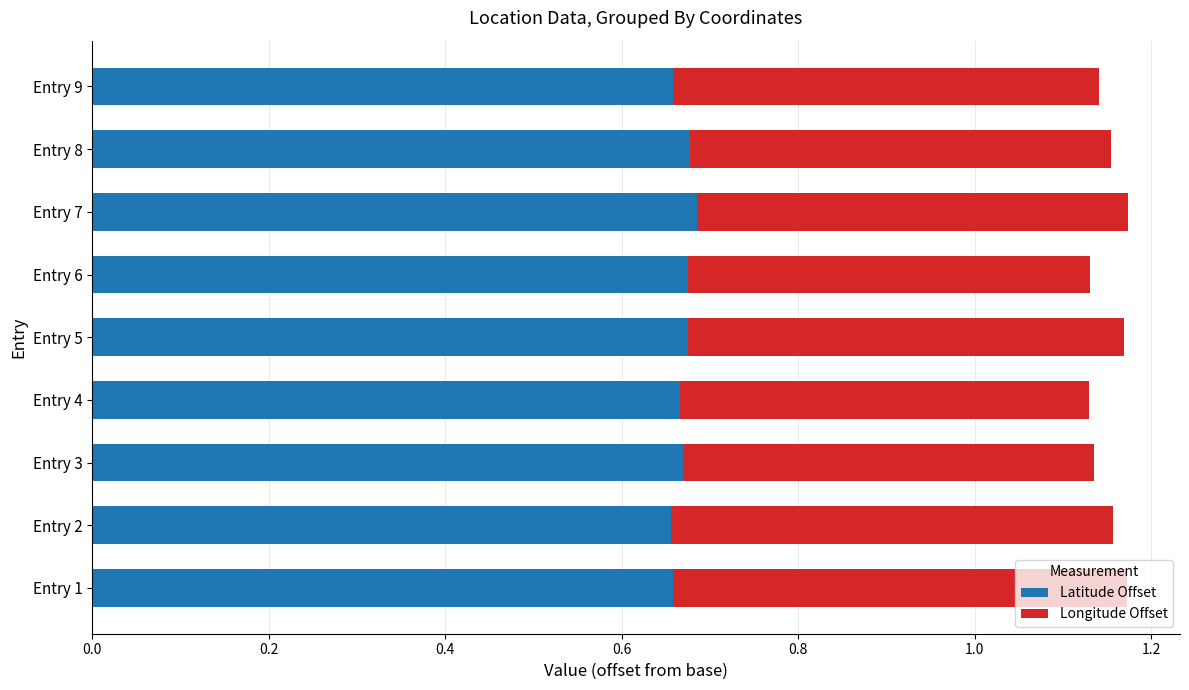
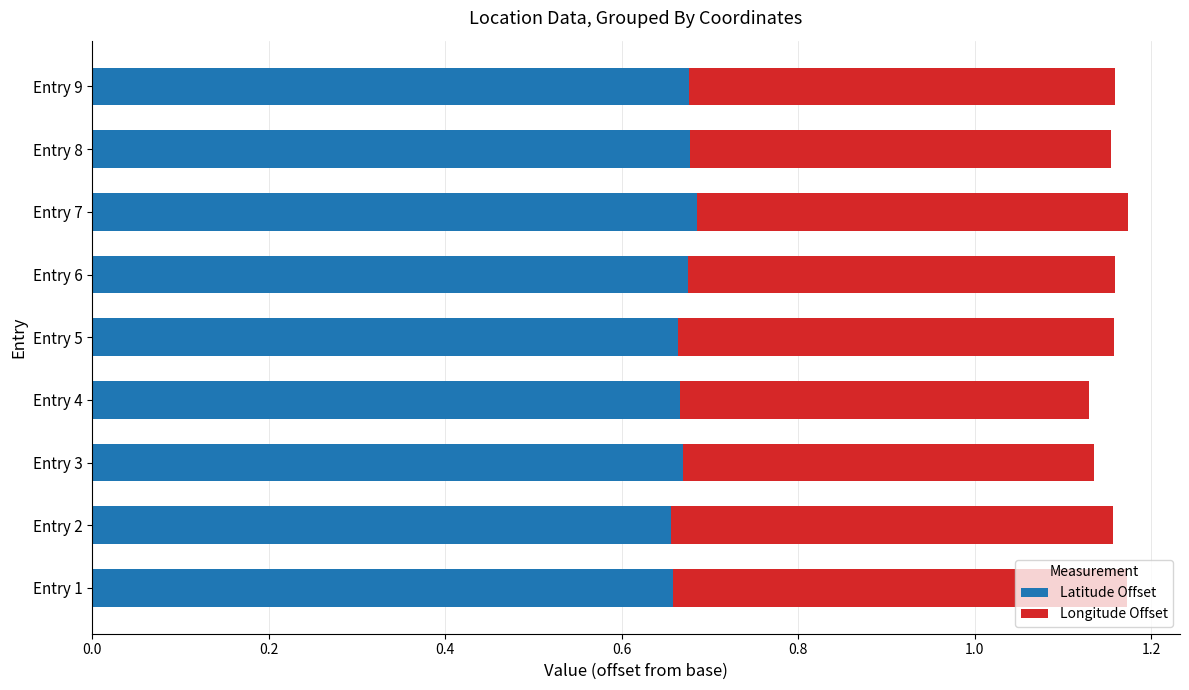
Latitude Offset, Entry 9: 0.66 -> 0.68
Longitude Offset, Entry 6: 0.46 -> 0.48
Latitude Offset, Entry 5: 0.67 -> 0.66
